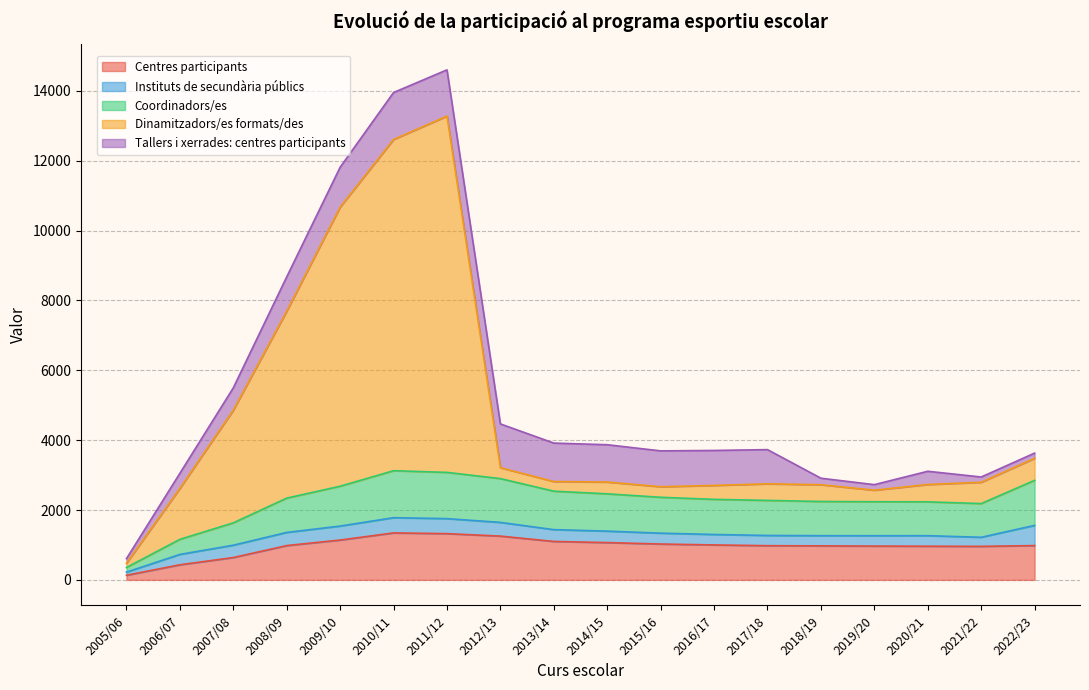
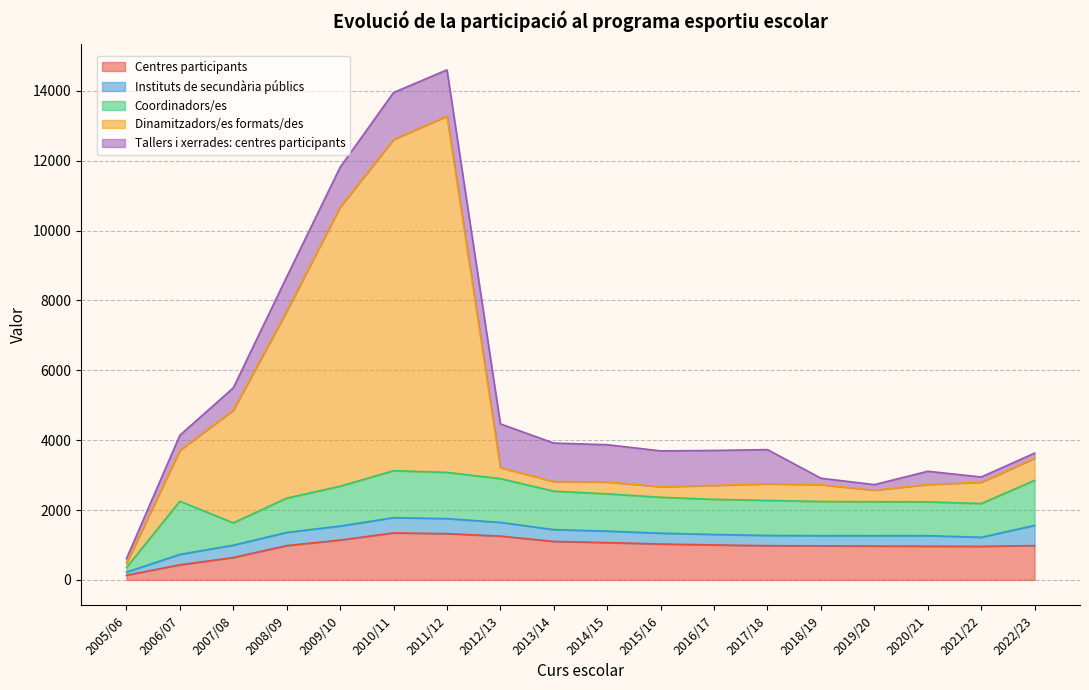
Coordinadors/es, 2006/07: 400 -> 1500
